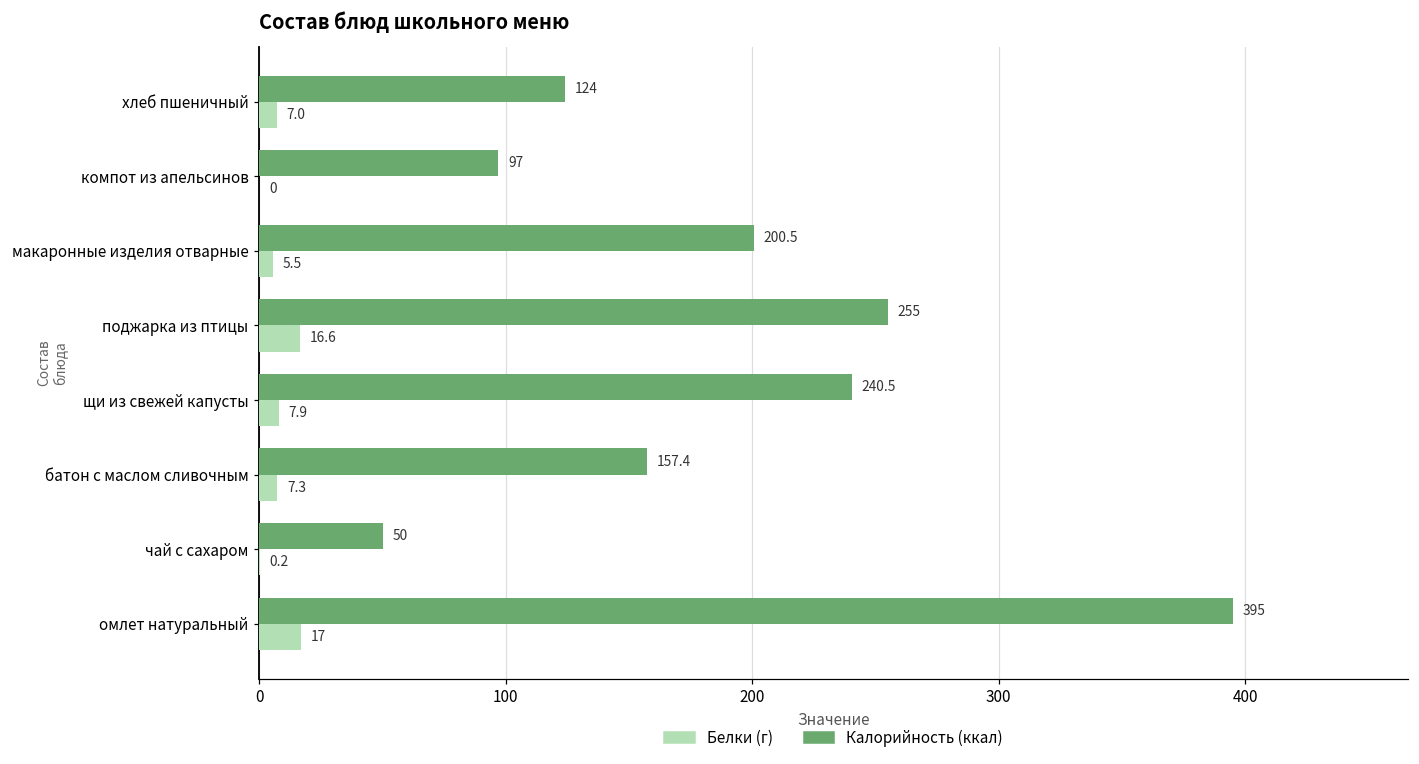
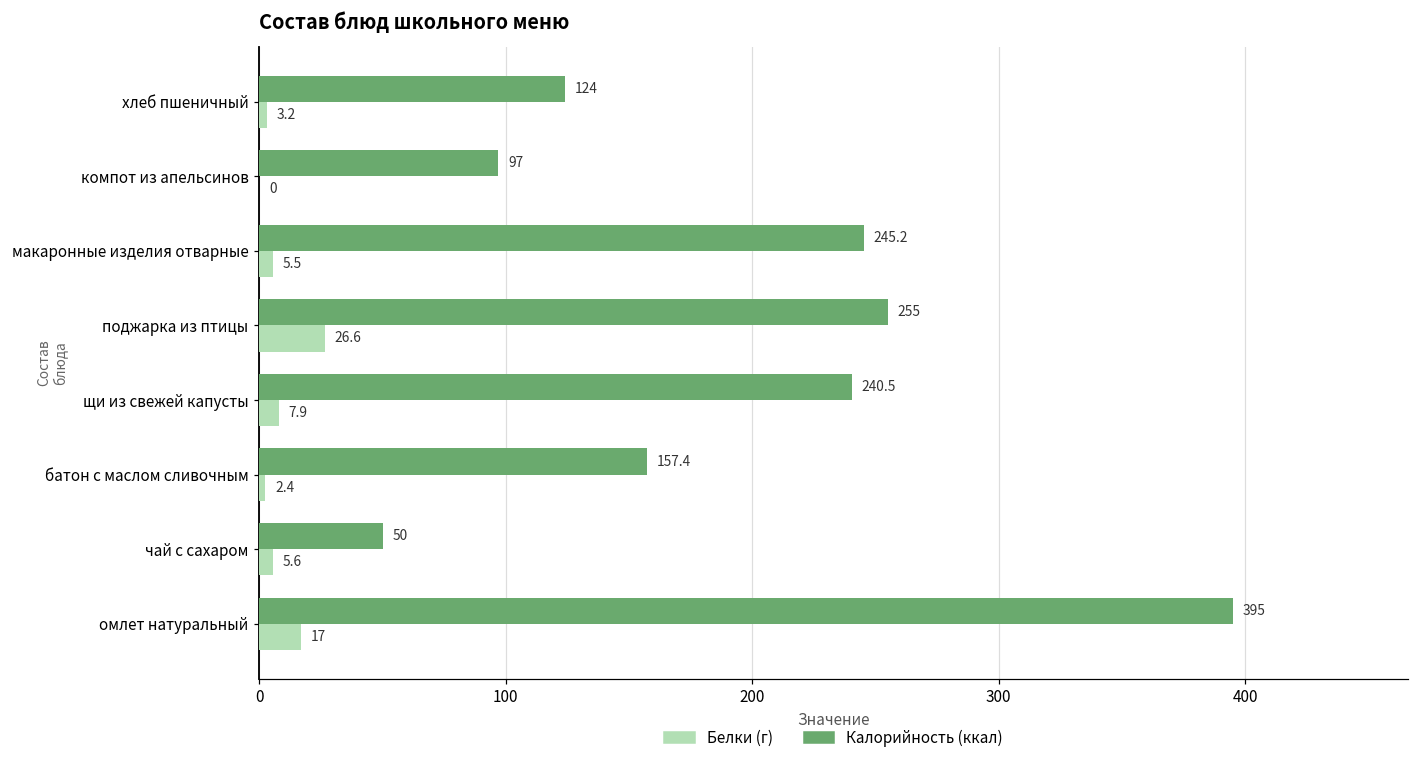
Белки (г), хлеб пшеничный: 7.0 -> 3.2
Калорийность (ккал), макаронные изделия отварные: 200.5 -> 245.2
Белки (г), поджарка из птицы: 16.6 -> 26.6
Белки (г), батон с маслом сливочным: 7.3 -> 2.4
Белки (г), чай с сахаром: 0.2 -> 5.6
